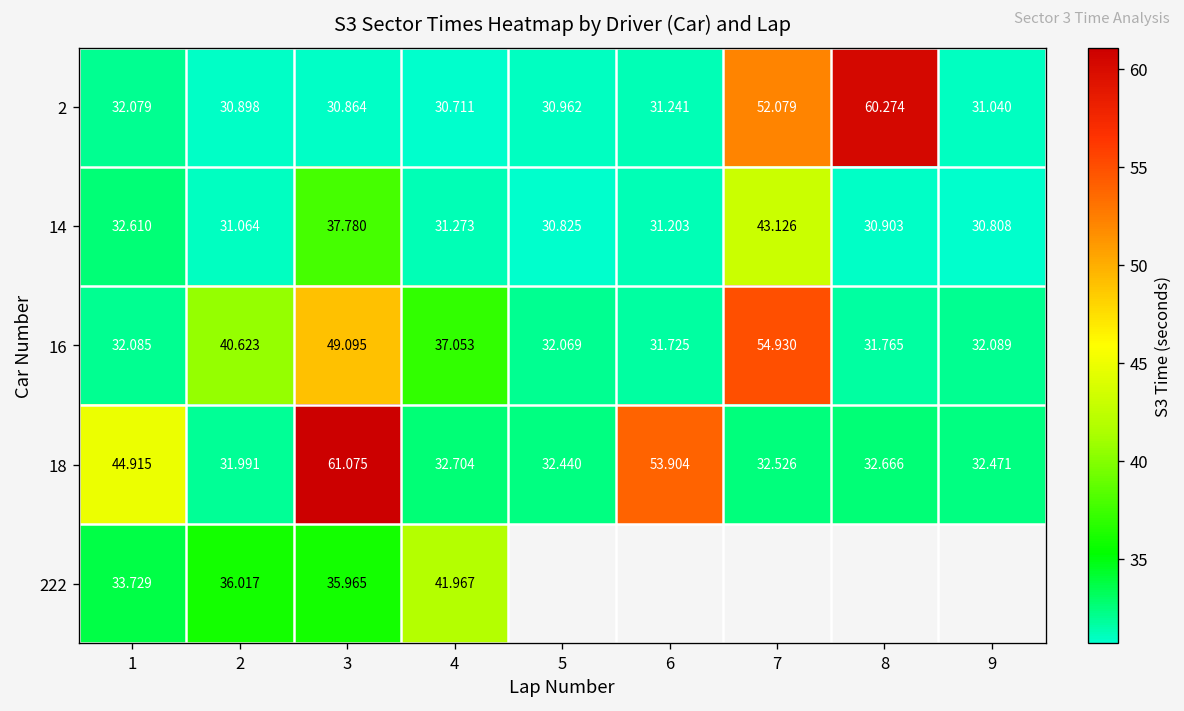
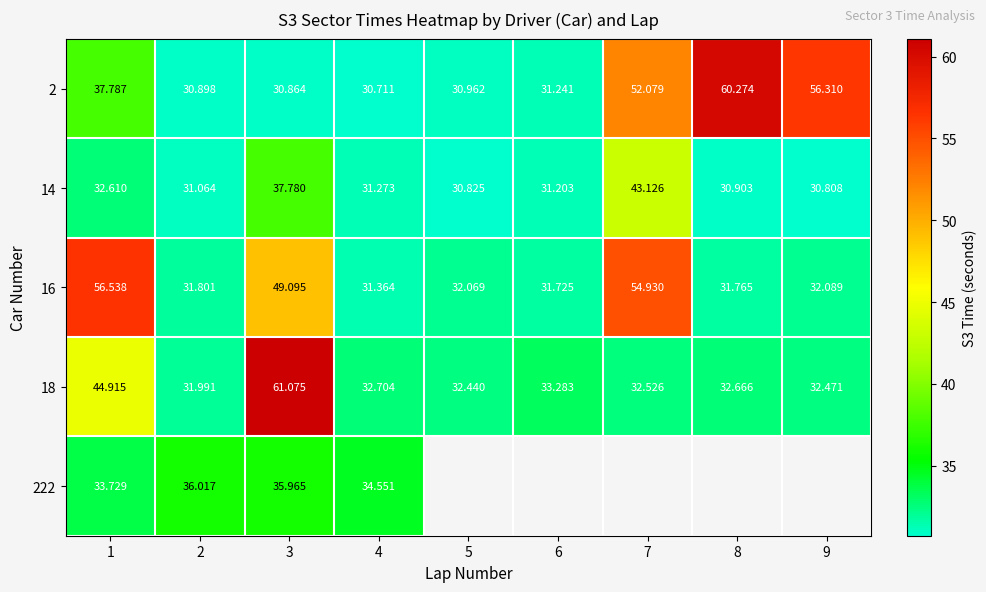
2, 1: 32.079 -> 37.787
2, 9: 31.040 -> 56.310
16, 1: 32.085 -> 56.538
16, 2: 40.623 -> 31.801
16, 4: 37.053 -> 31.364
18, 6: 53.904 -> 33.283
222, 4: 41.967 -> 34.551
